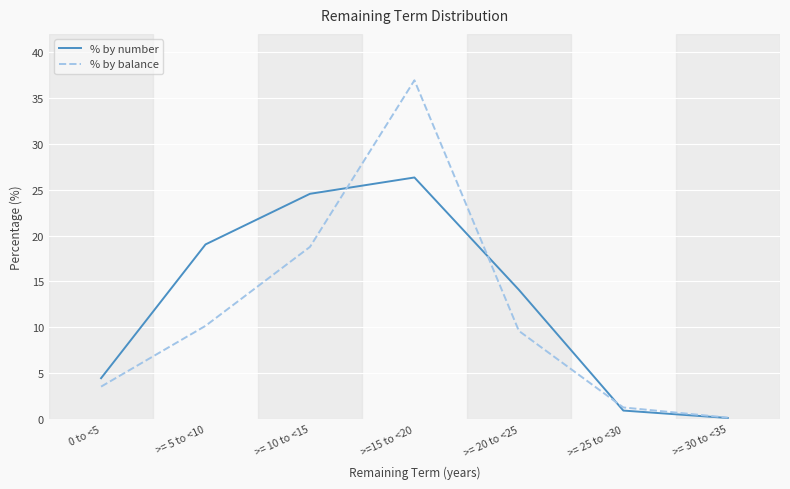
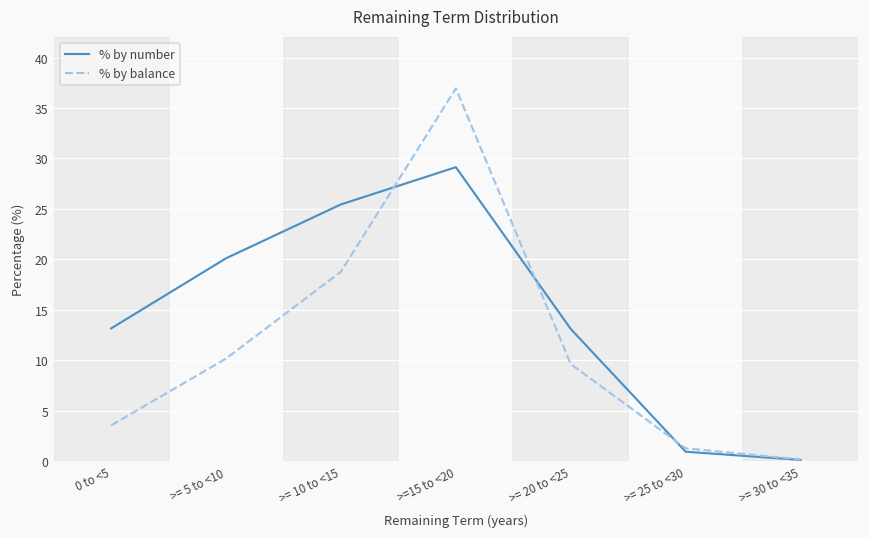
% by number, 0 to <5: 4 -> 13
% by number, >= 5 to <10: 19 -> 20
% by number, >= 10 to <15: 24.6 -> 25.4
% by number, >=15 to <20: 26 -> 29
% by number, >= 20 to <25: 14 -> 13
